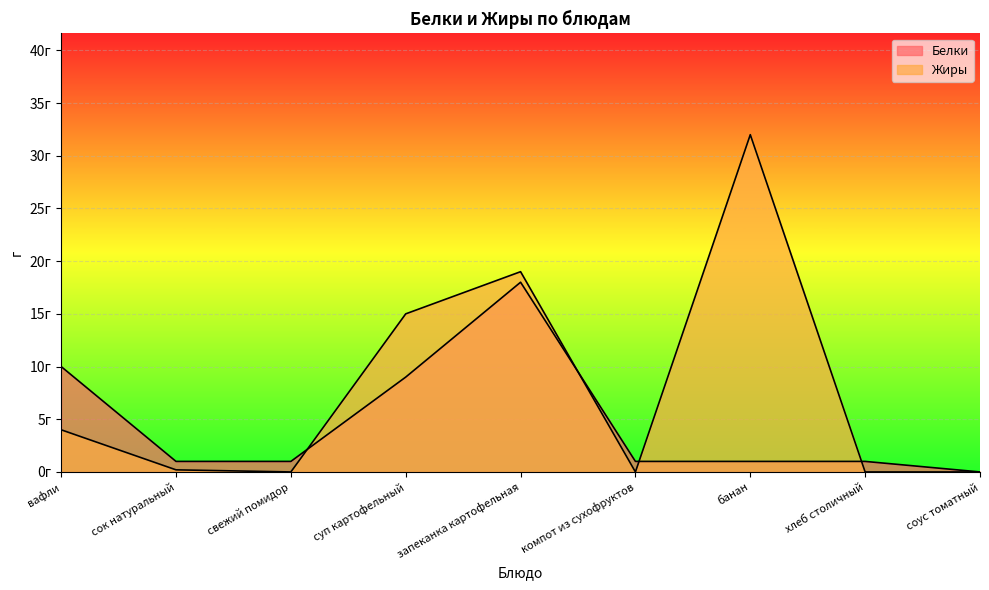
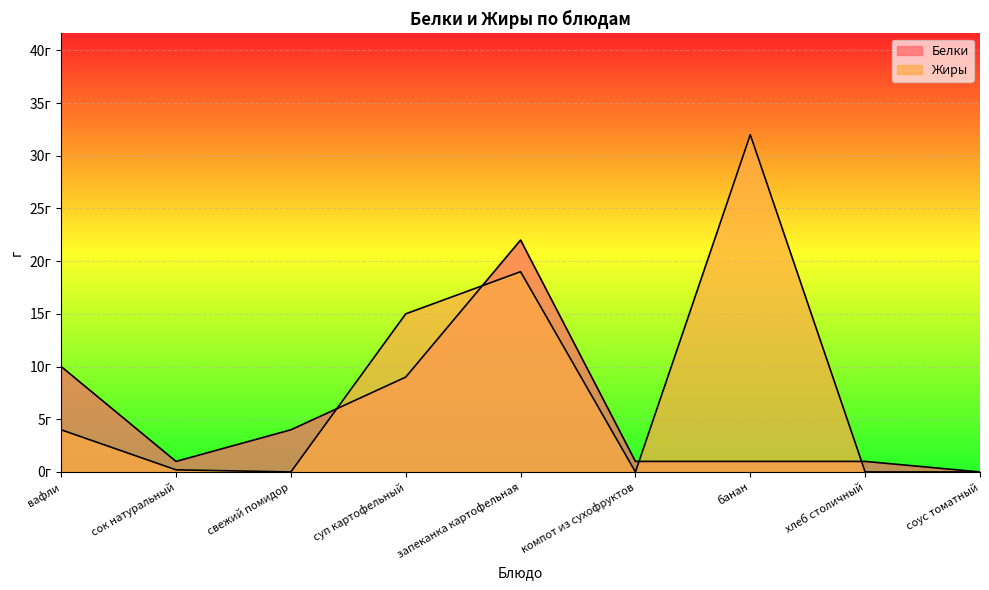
Белки, свежий помидор: 1г -> 4г
Белки, запеканка картофельная: 18г -> 22г
